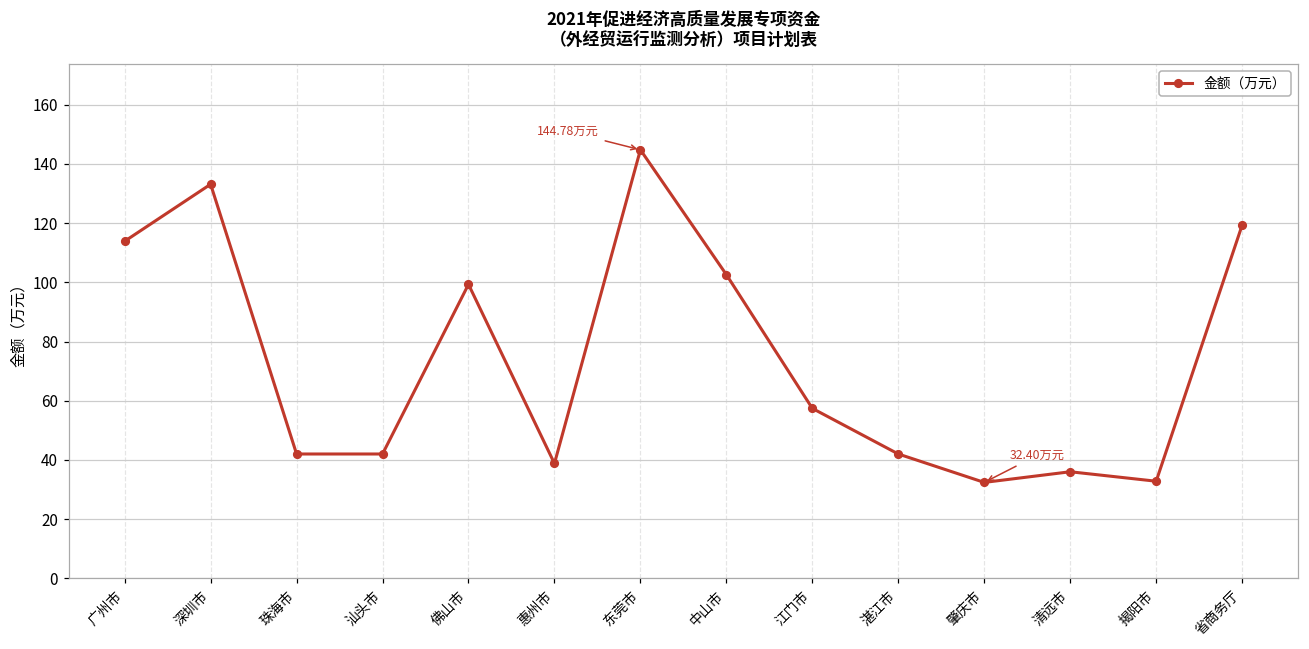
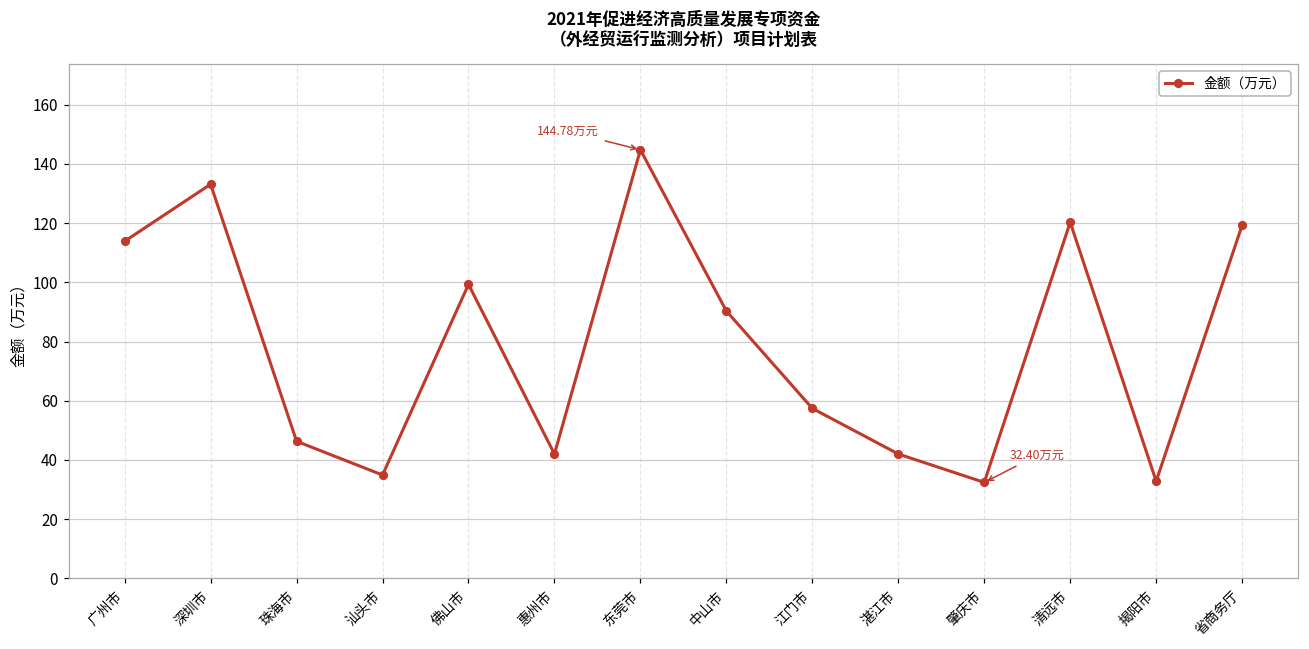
珠海市: 42 -> 46
汕头市: 42 -> 35
惠州市: 39 -> 42
中山市: 103 -> 90
清远市: 36 -> 120
